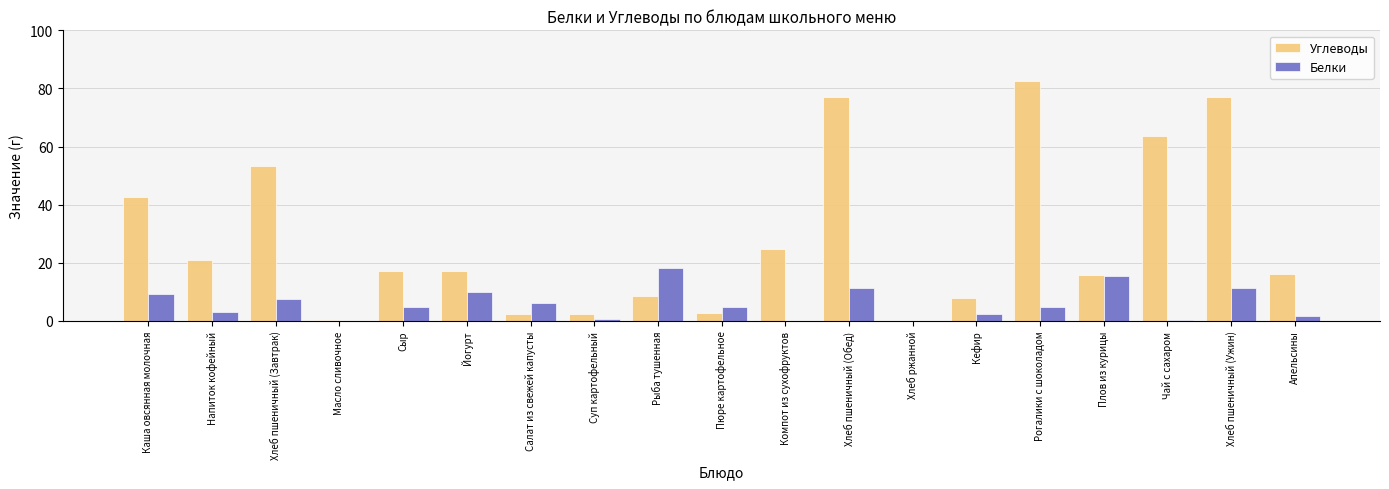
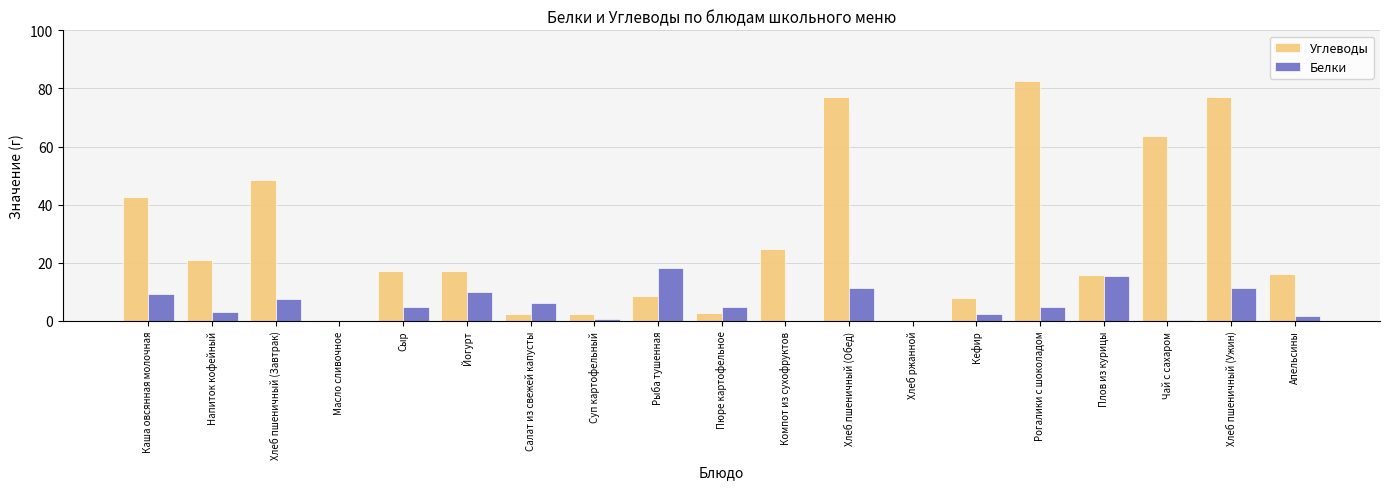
Углеводы, Хлеб пшеничный (Завтрак): 53 -> 49
